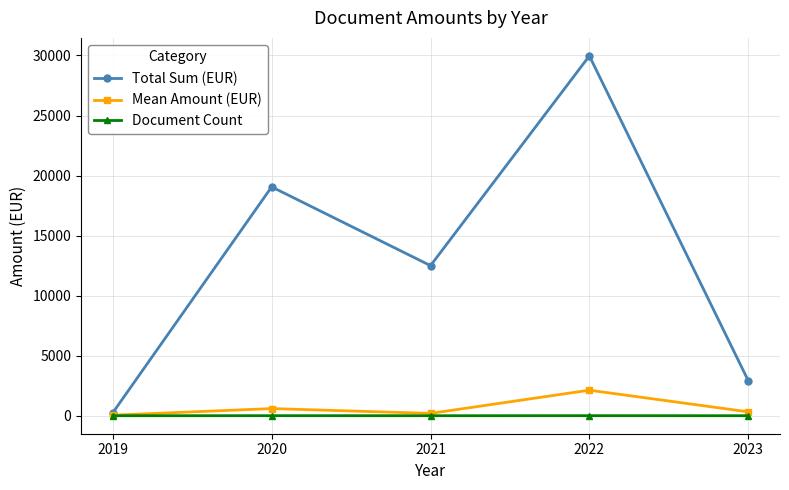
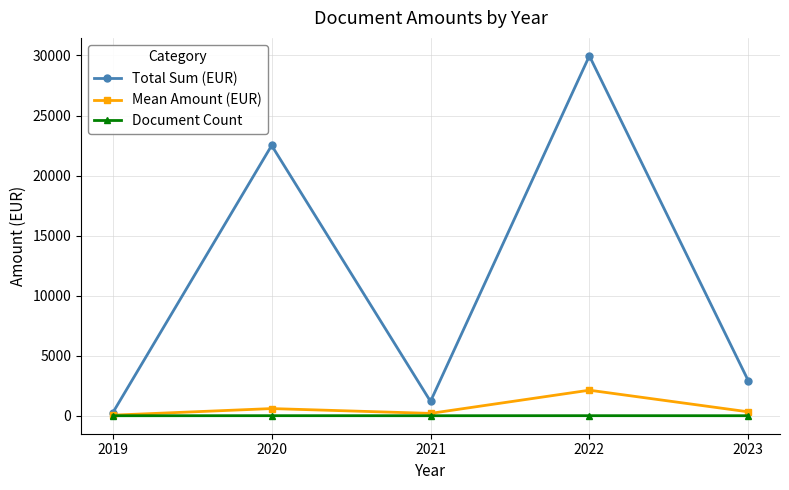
Total Sum (EUR), 2020: 19100 -> 22500
Total Sum (EUR), 2021: 12500 -> 1200
